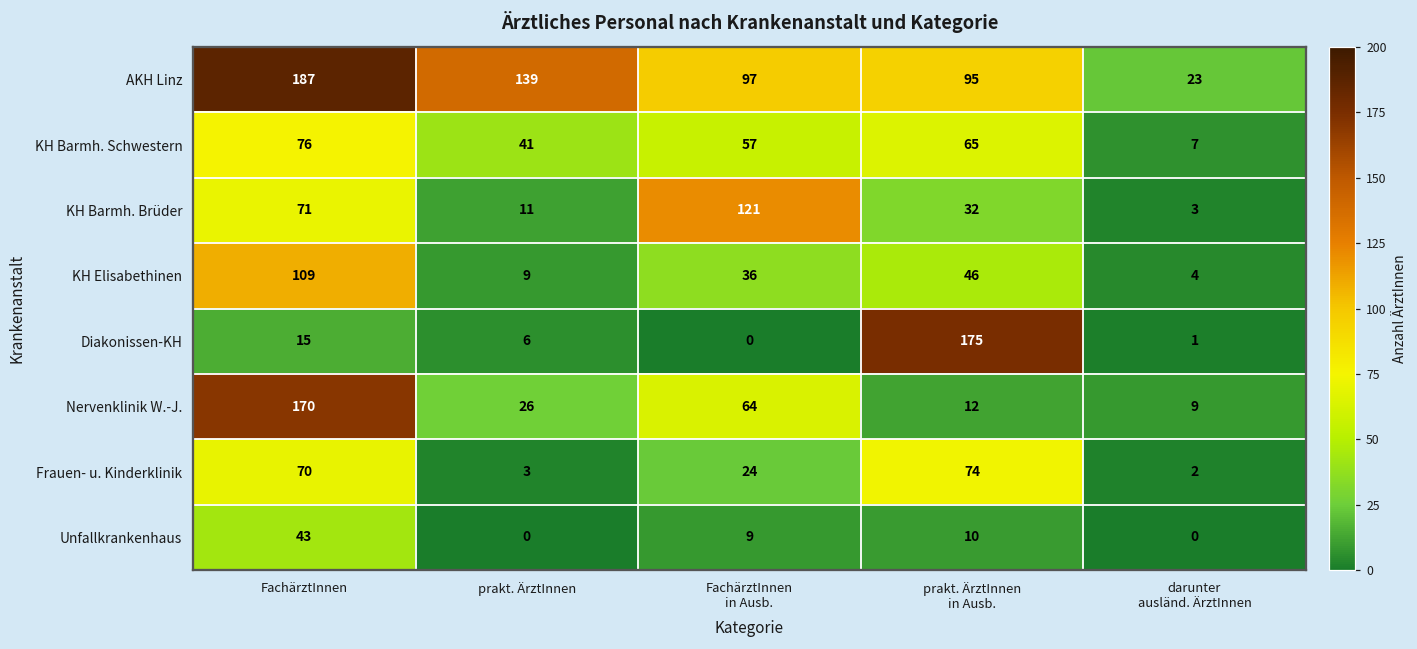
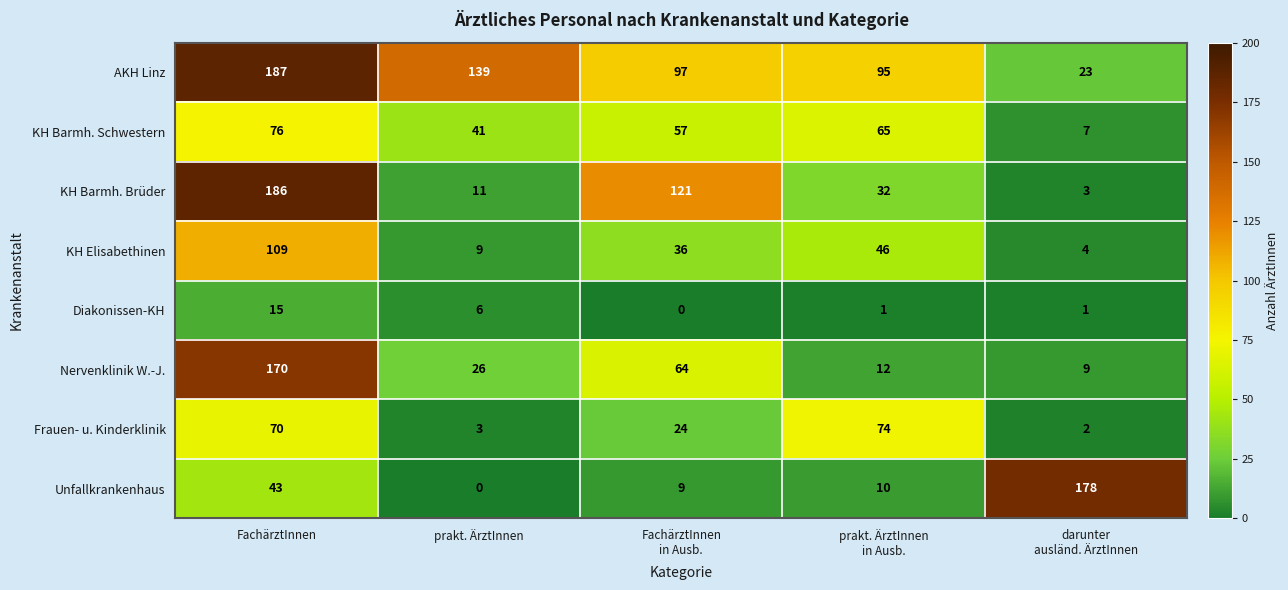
KH Barmh. Brüder, FachärztInnen: 71 -> 186
Diakonissen-KH, prakt. ÄrztInnen in Ausb.: 175 -> 1
Unfallkrankenhaus, darunter ausländ. ÄrztInnen: 0 -> 178
